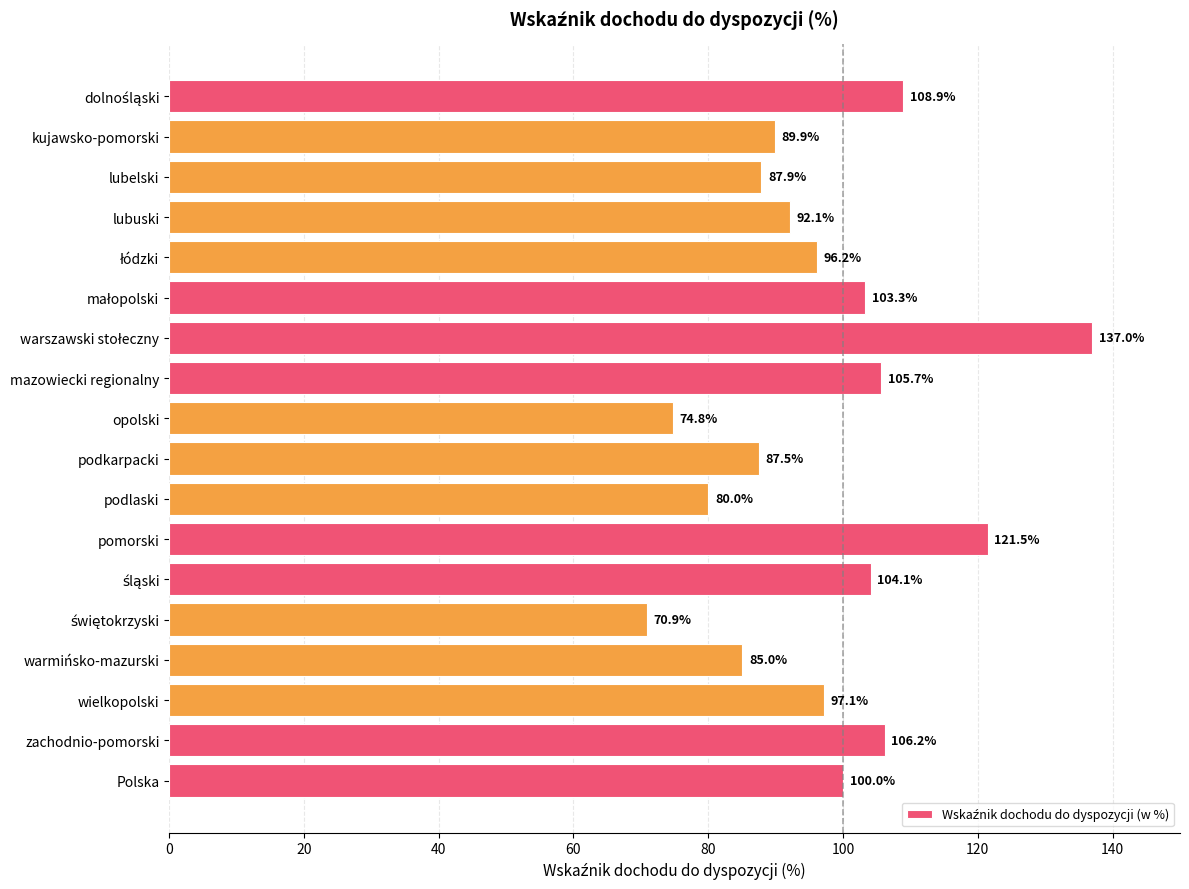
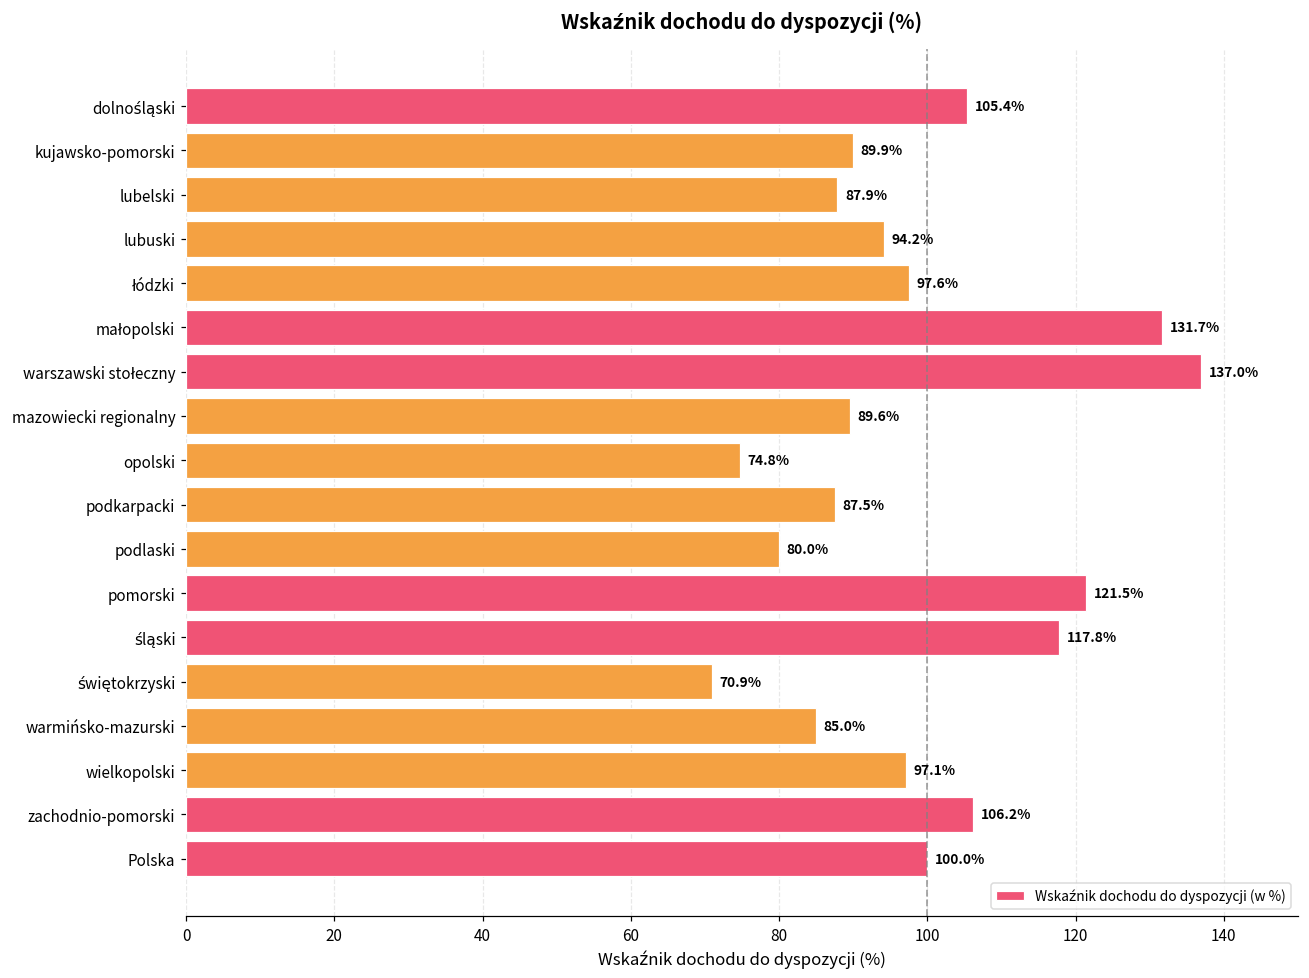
dolnośląski: 108.9% -> 105.4%
lubuski: 92.1% -> 94.2%
łódzki: 96.2% -> 97.6%
małopolski: 103.3% -> 131.7%
mazowiecki regionalny: 105.7% -> 89.6%
śląski: 104.1% -> 117.8%
